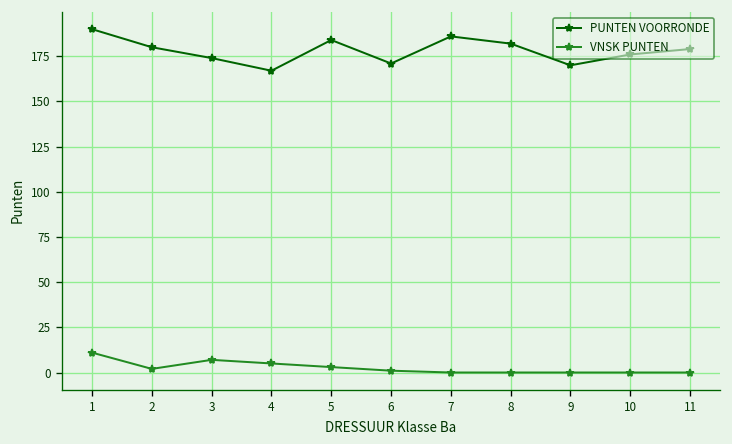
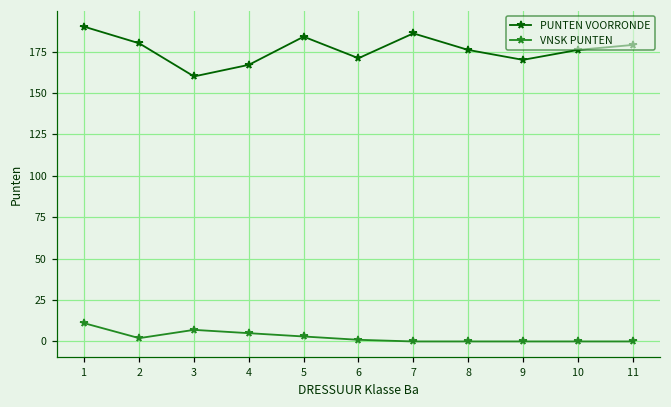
PUNTEN VOORRONDE, 3: 174 -> 160
PUNTEN VOORRONDE, 8: 182 -> 176
